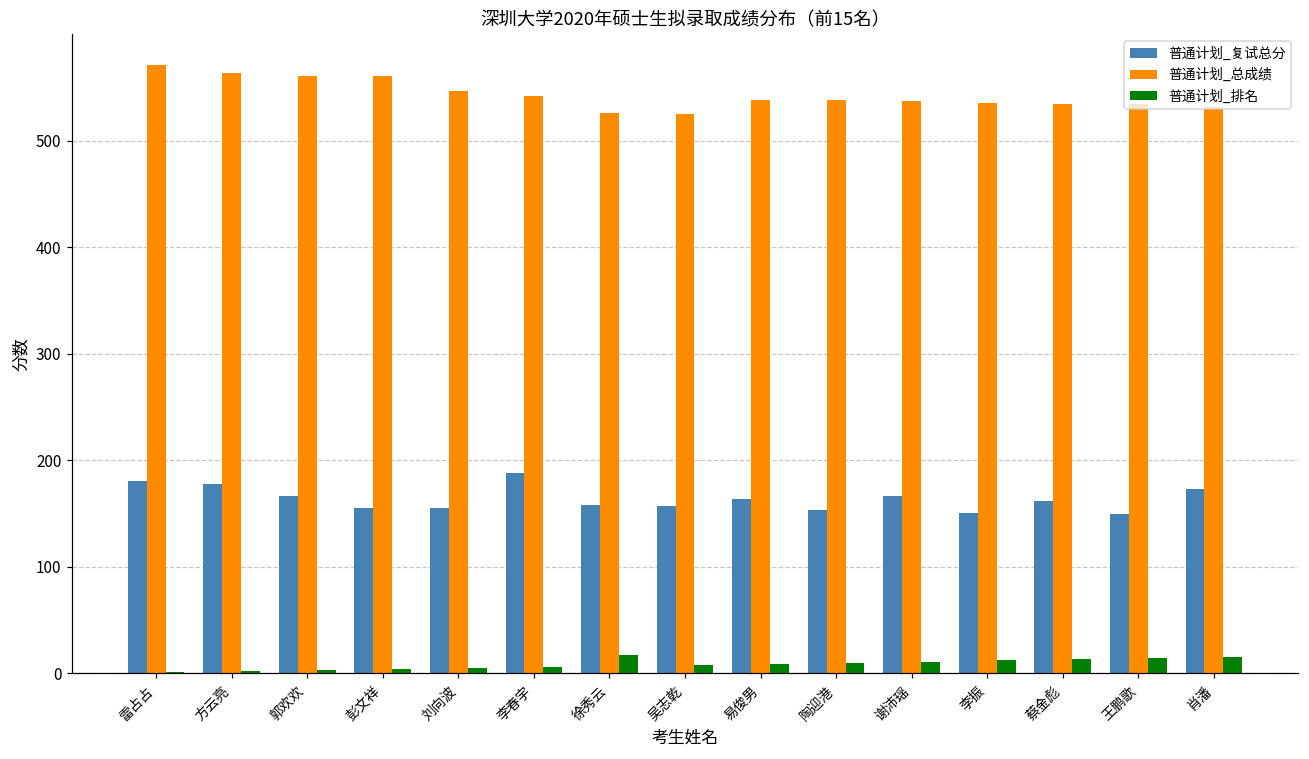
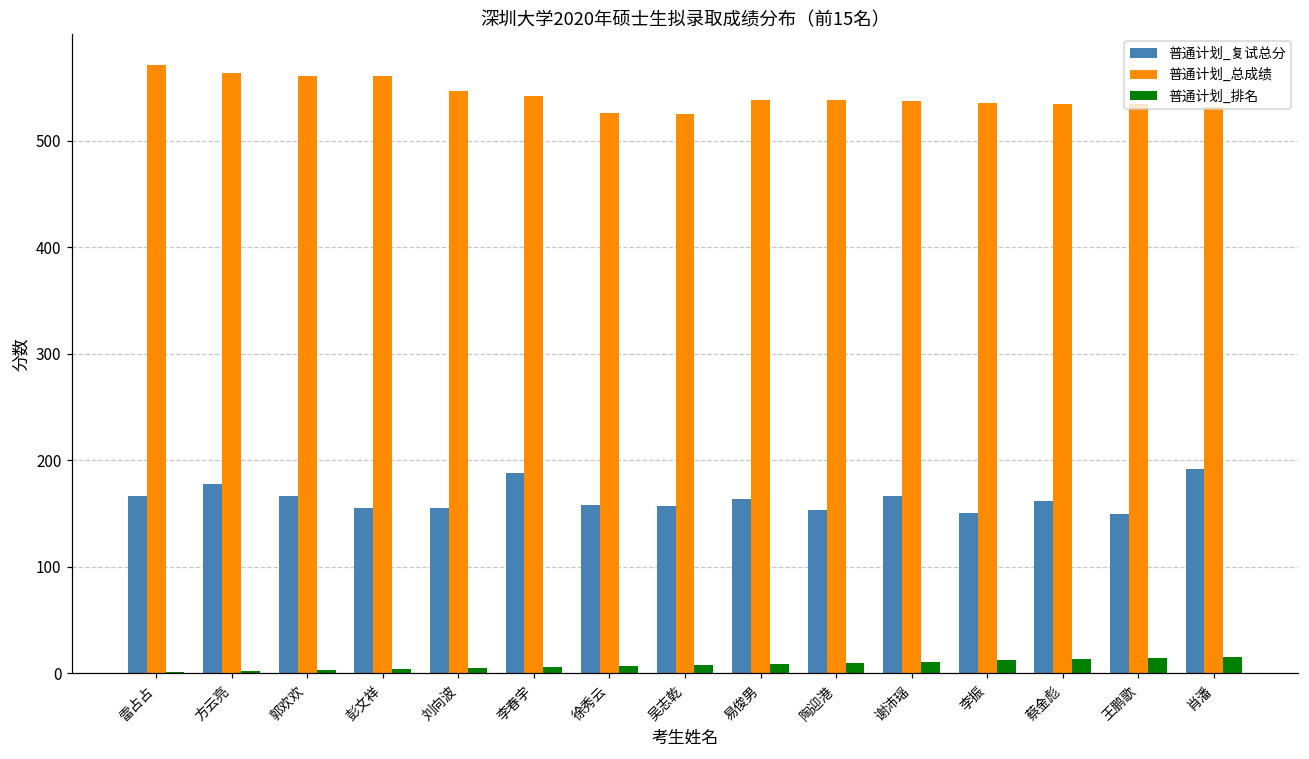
普通计划_复试总分, 雷占占: 180 -> 170
普通计划_排名, 徐秀云: 20 -> 10
普通计划_复试总分, 肖潘: 170 -> 190
